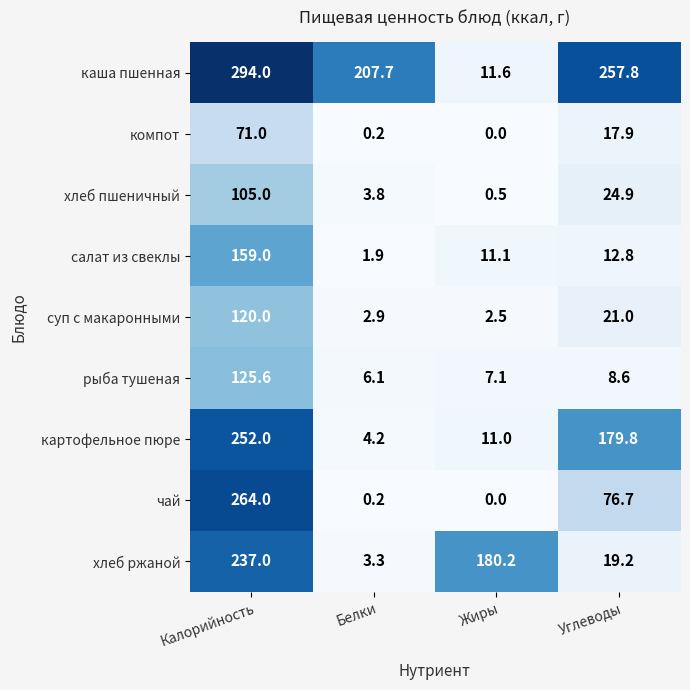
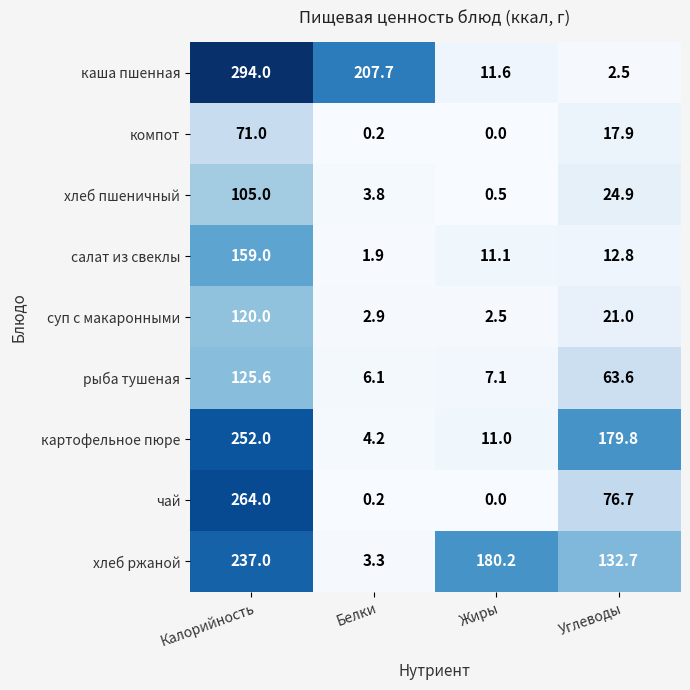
каша пшенная, Углеводы: 257.8 -> 2.5
рыба тушеная, Углеводы: 8.6 -> 63.6
хлеб ржаной, Углеводы: 19.2 -> 132.7
